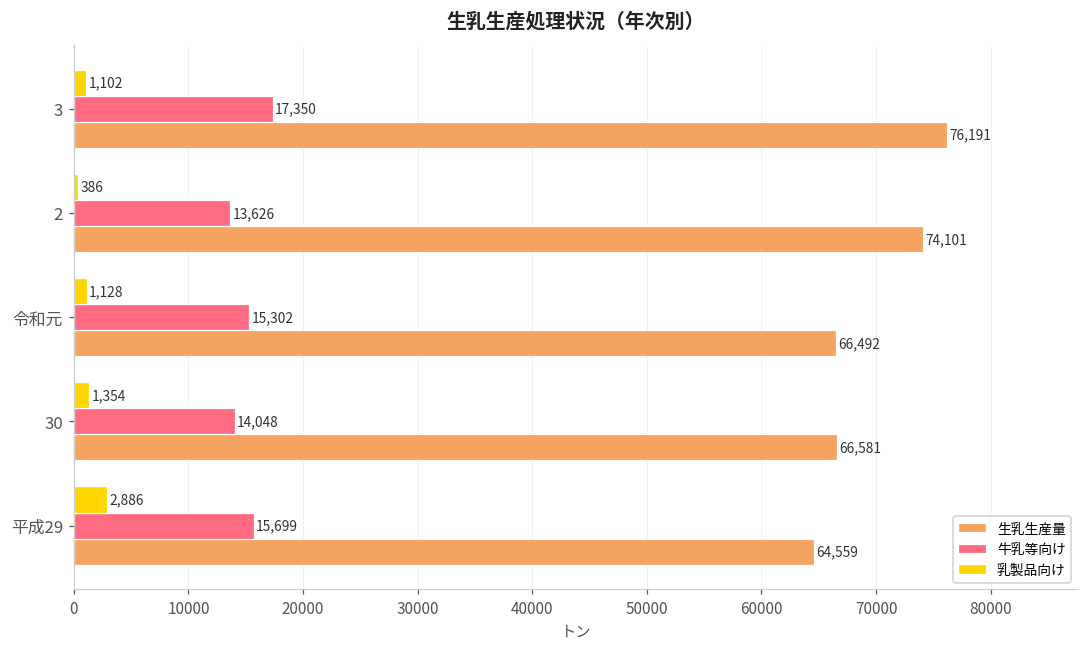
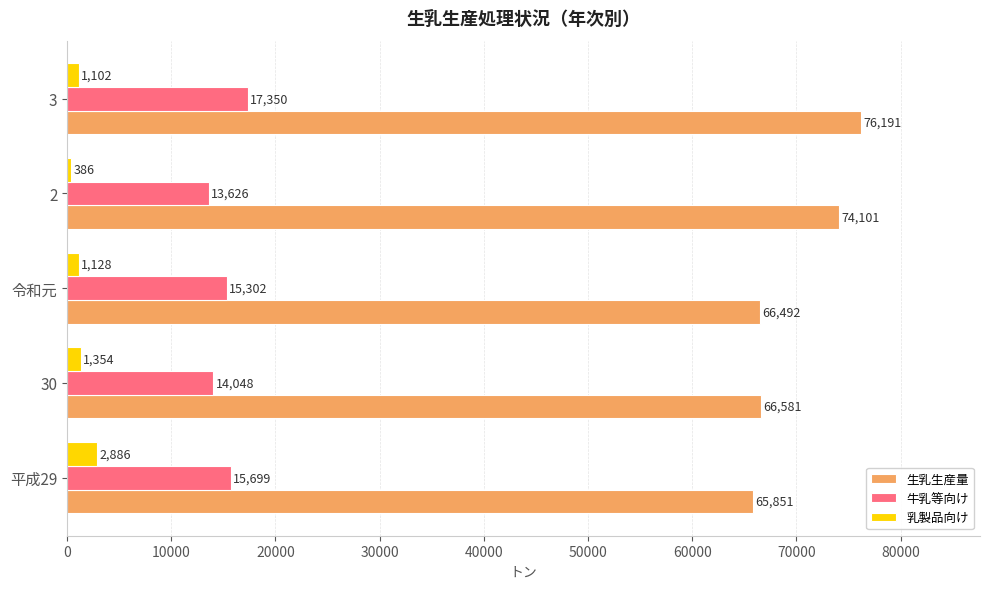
生乳生産量, 平成29: 64,559 -> 65,851
